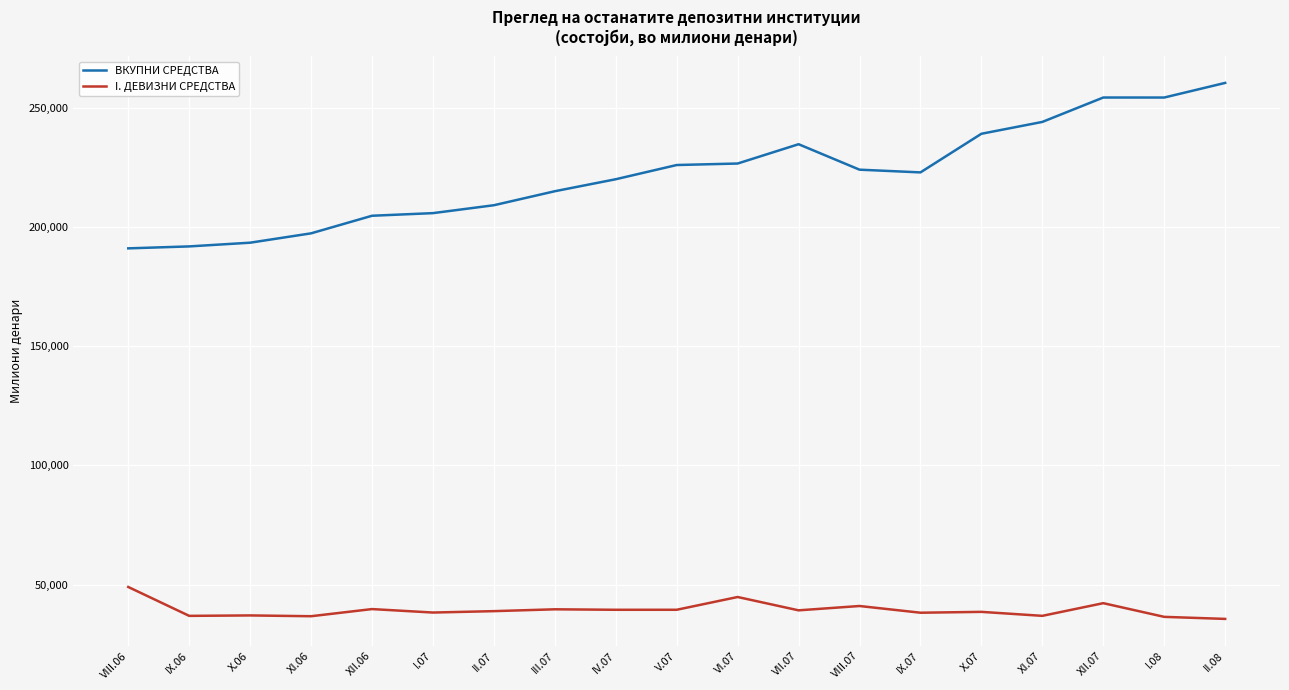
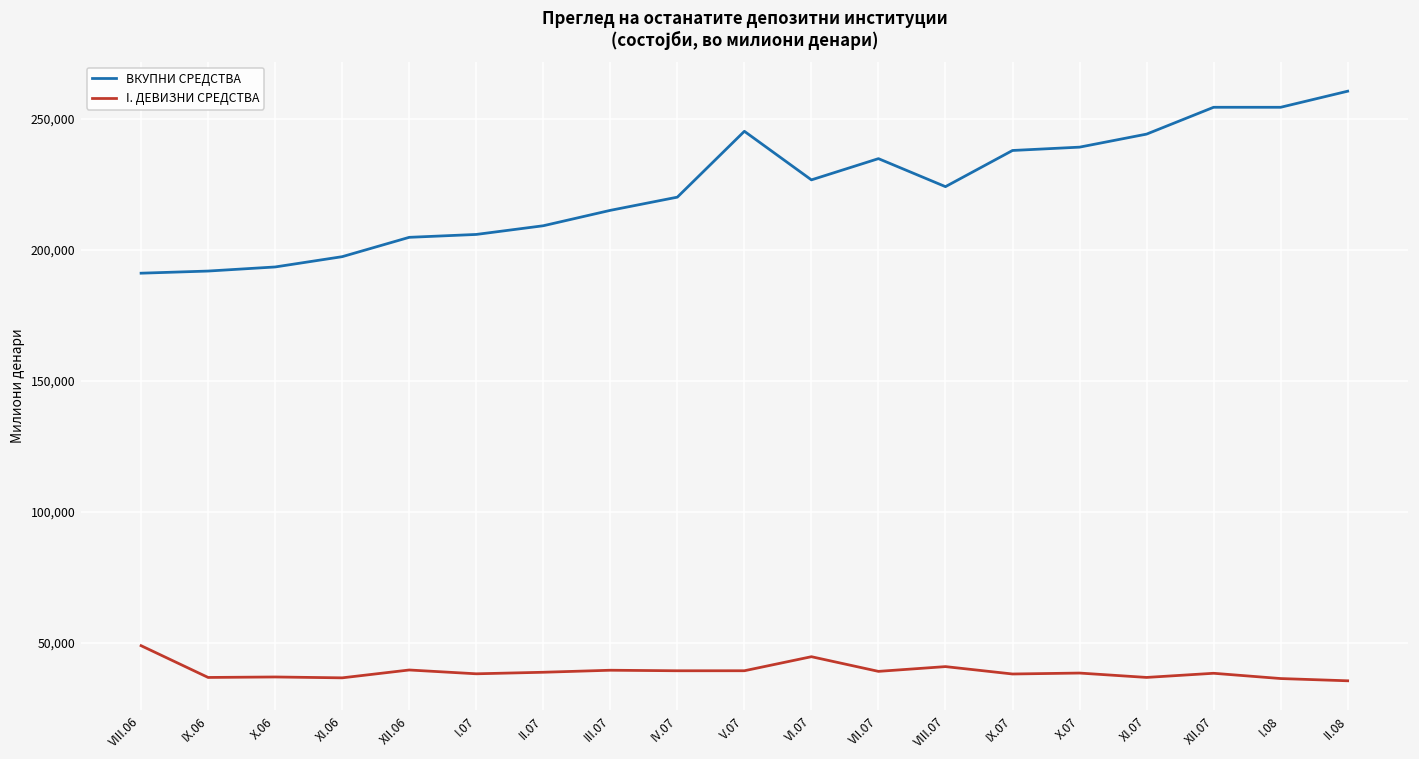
ВКУПНИ СРЕДСТВА, V.07: 226,000 -> 245,000
ВКУПНИ СРЕДСТВА, IX.07: 223,000 -> 238,000
I. ДЕВИЗНИ СРЕДСТВА, XII.07: 42,000 -> 38,000
